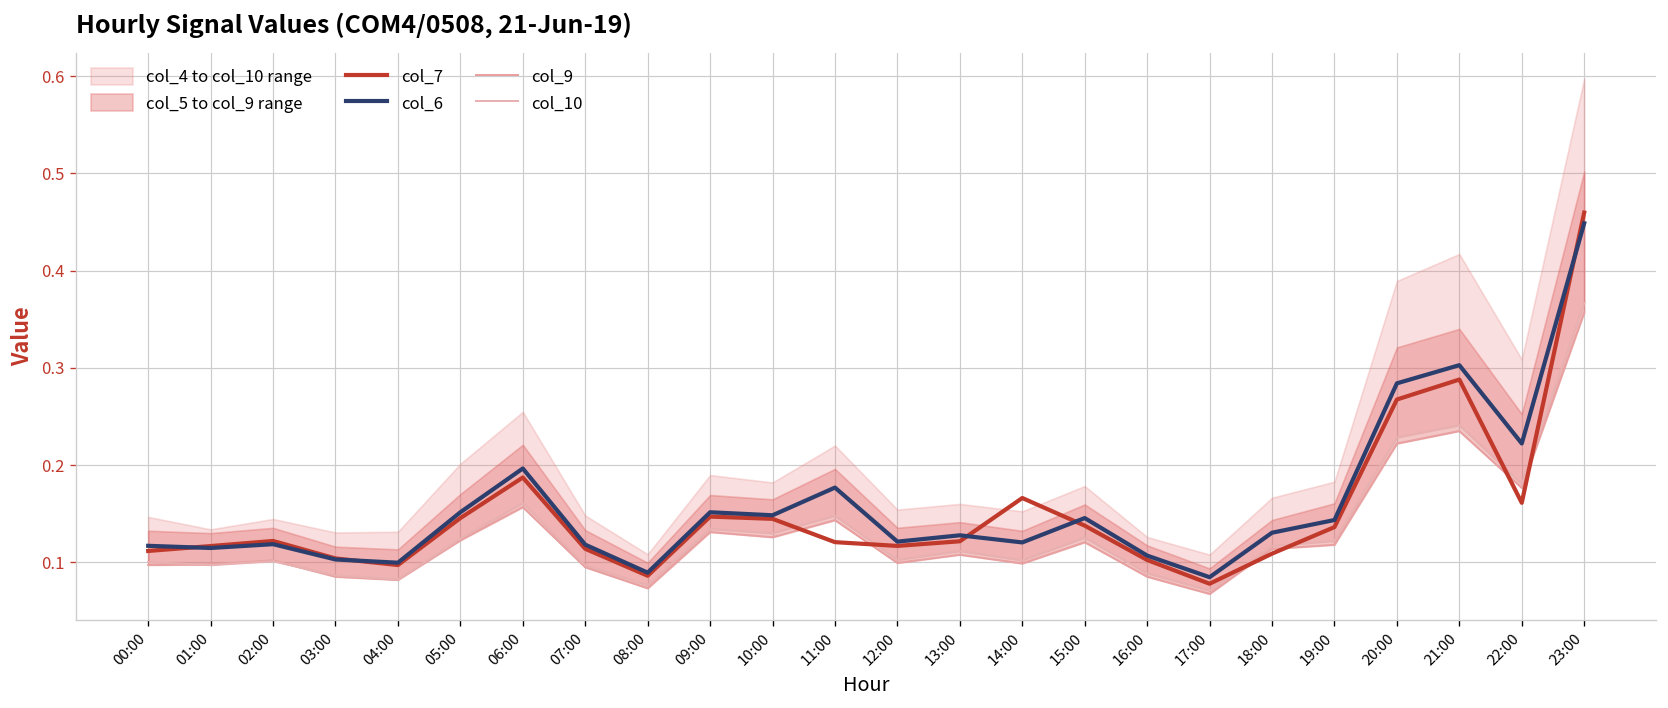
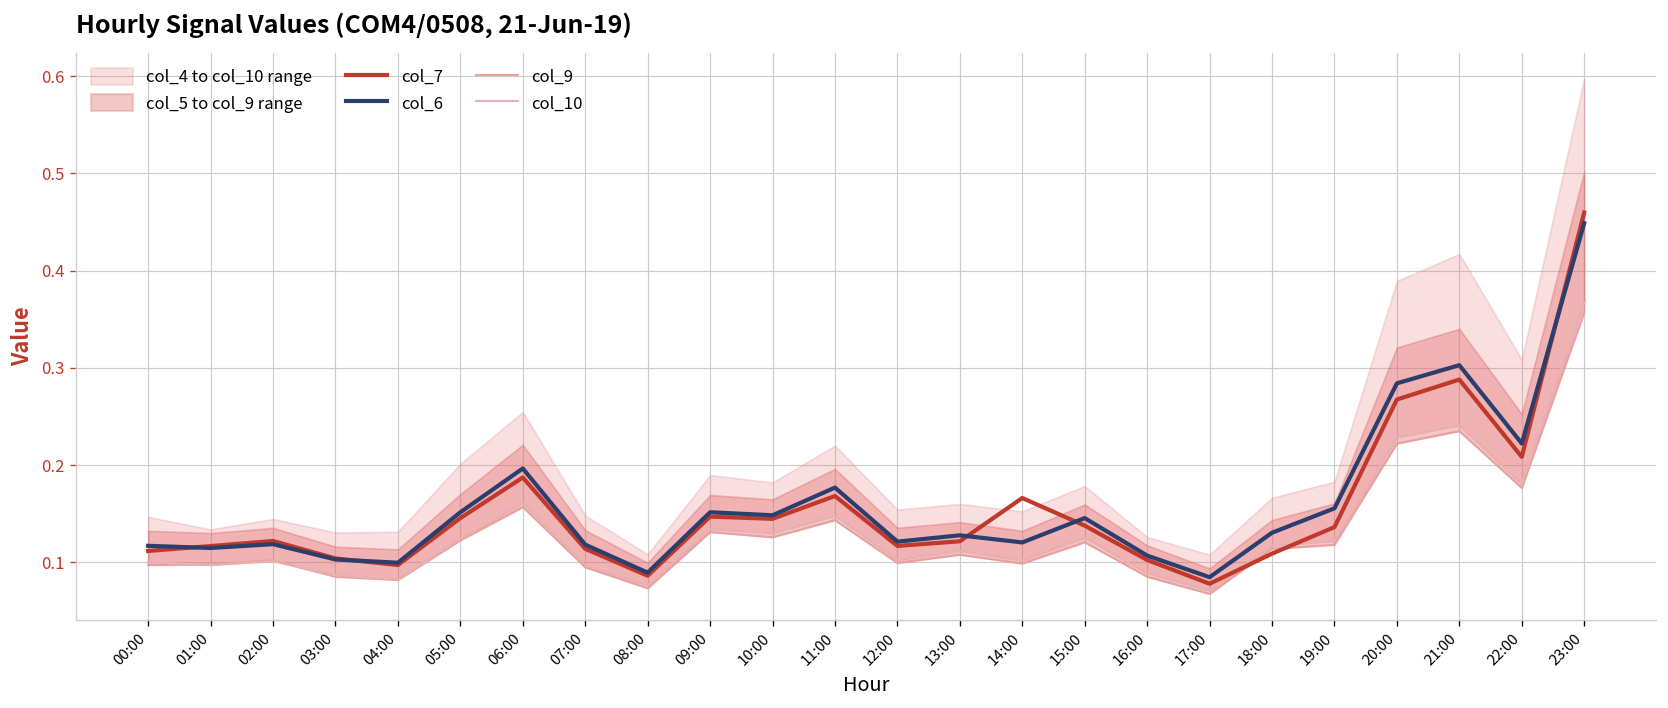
col_7, 11:00: 0.12 -> 0.17
col_6, 19:00: 0.14 -> 0.16
col_7, 22:00: 0.16 -> 0.21
